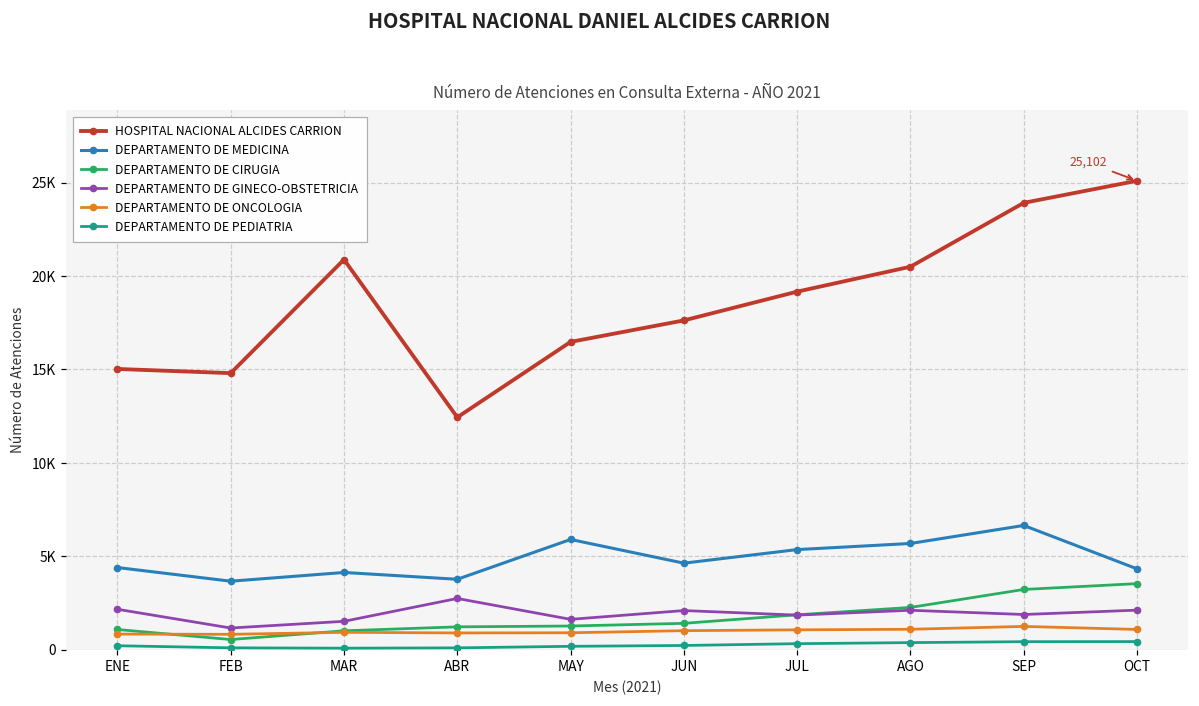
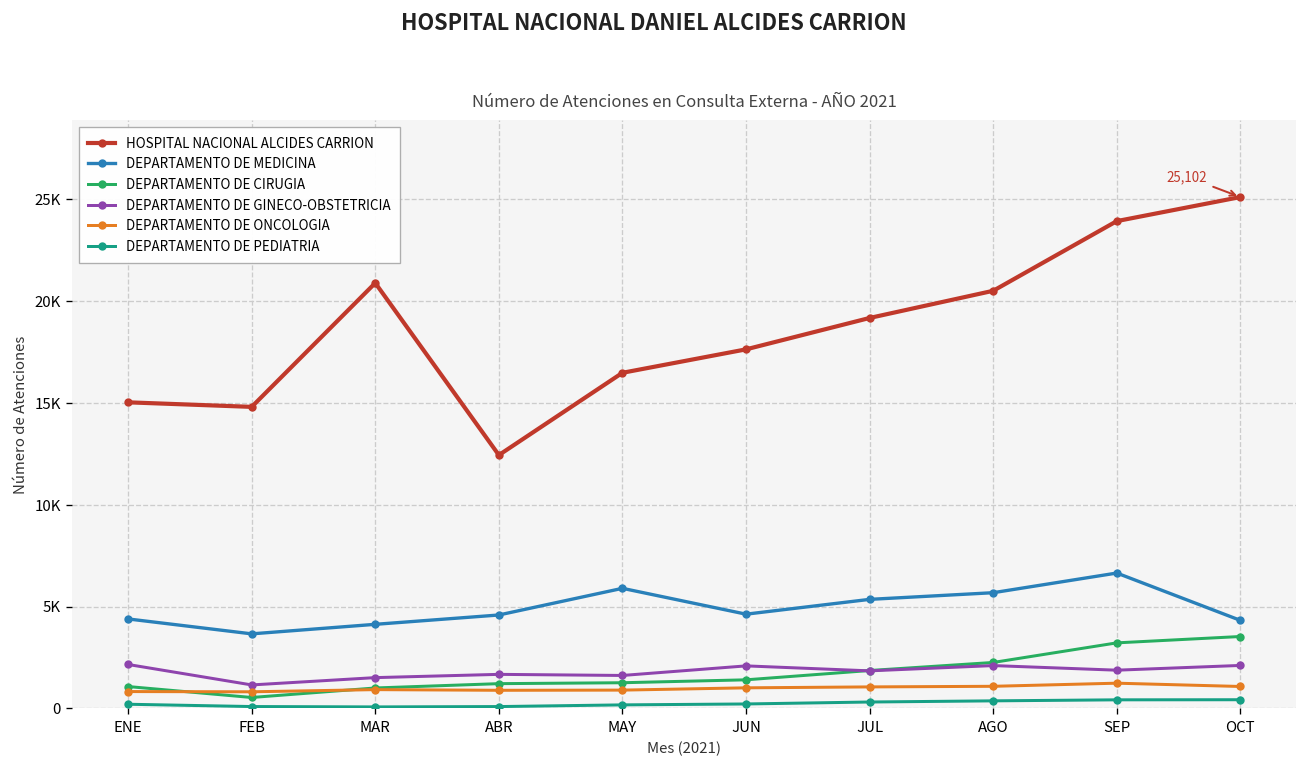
DEPARTAMENTO DE MEDICINA, ABR: 3800 -> 4600
DEPARTAMENTO DE GINECO-OBSTETRICIA, ABR: 2700 -> 1700
